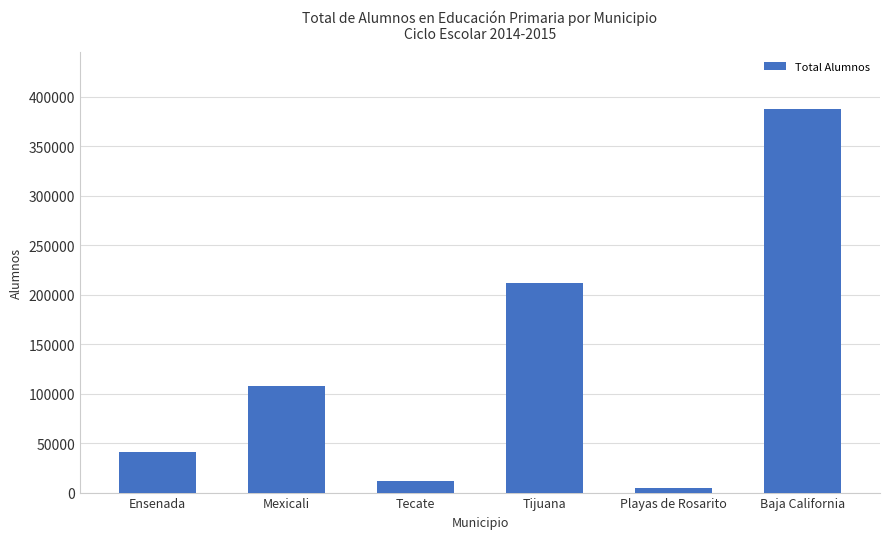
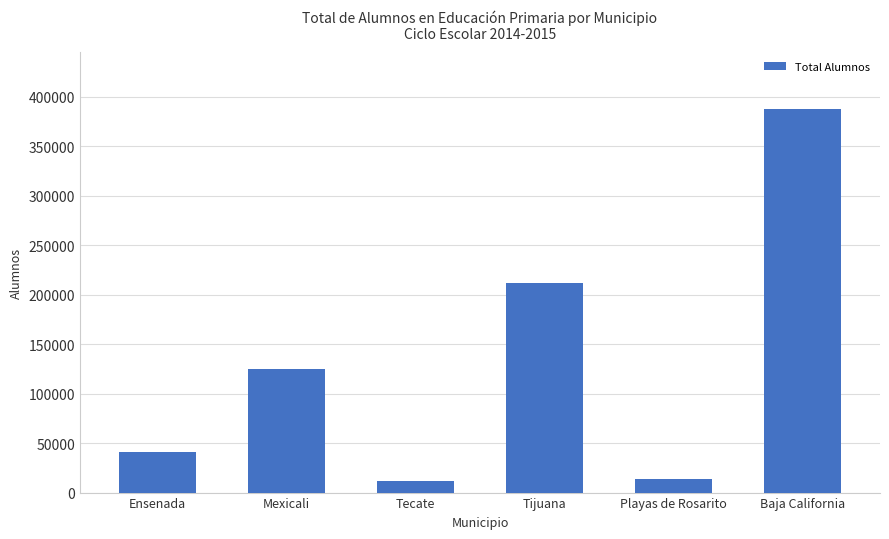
Mexicali: 110000 -> 130000
Playas de Rosarito: 5000 -> 13000
